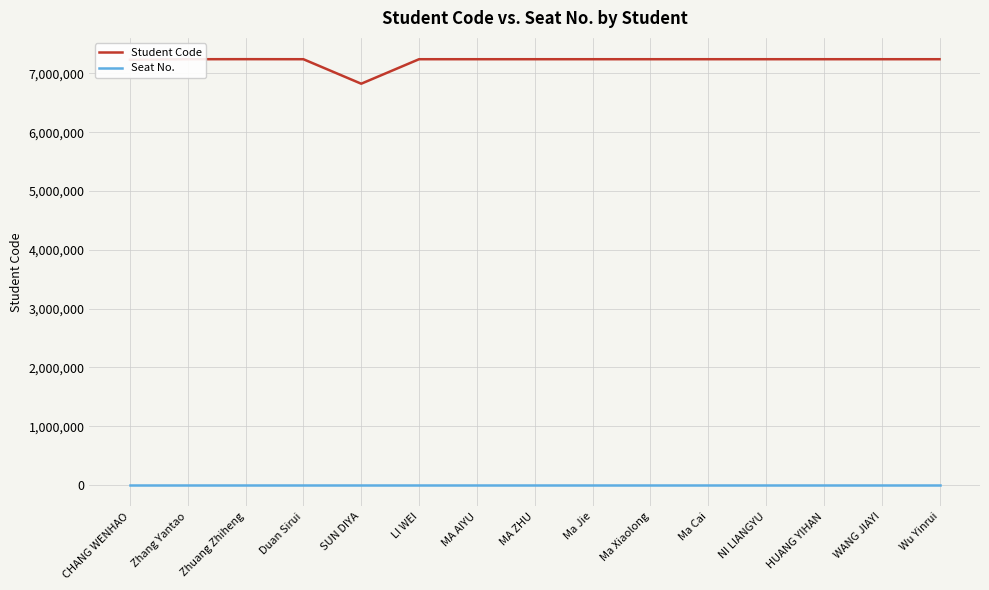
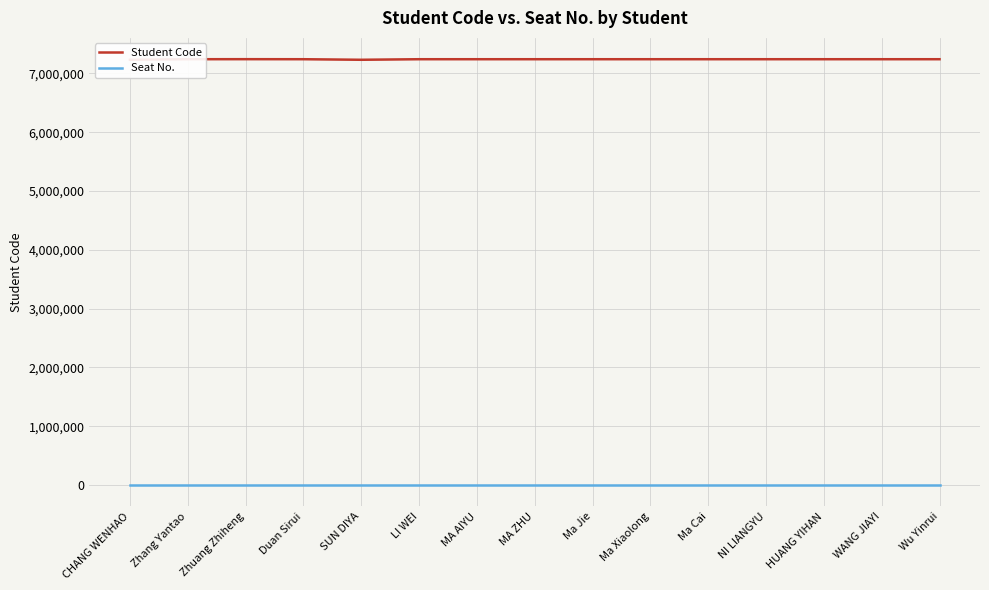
Student Code, SUN DIYA: 6,800,000 -> 7,200,000
